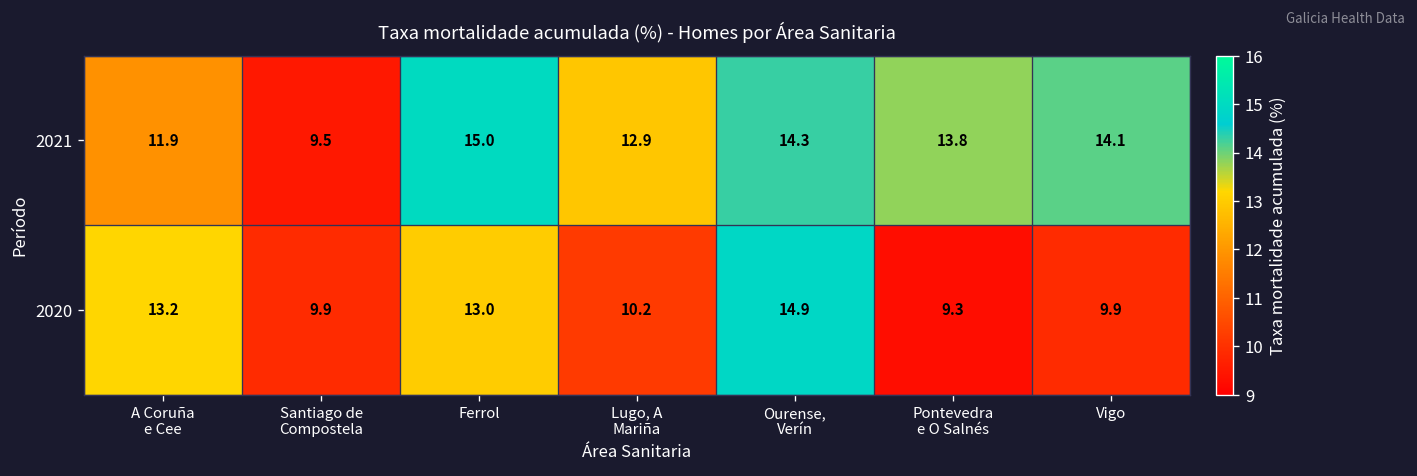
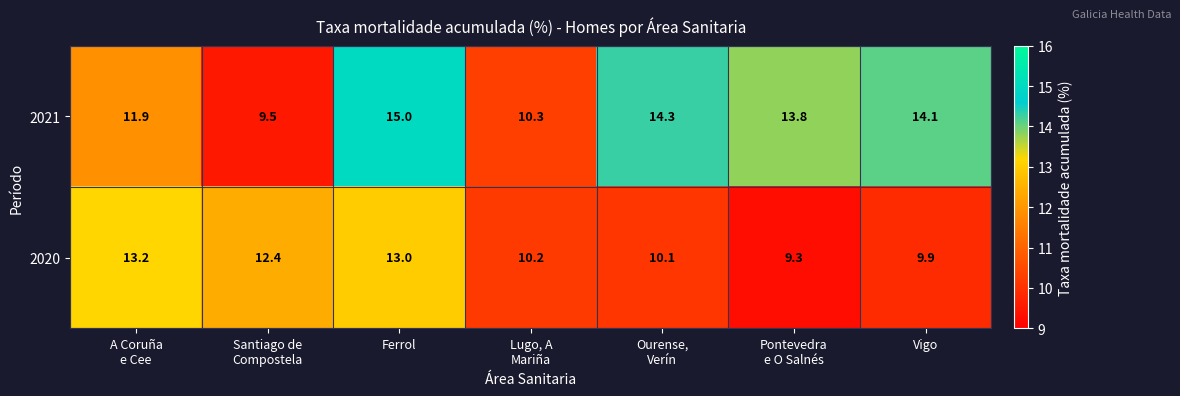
2021, Lugo, A Mariña: 12.9 -> 10.3
2020, Santiago de Compostela: 9.9 -> 12.4
2020, Ourense, Verín: 14.9 -> 10.1
